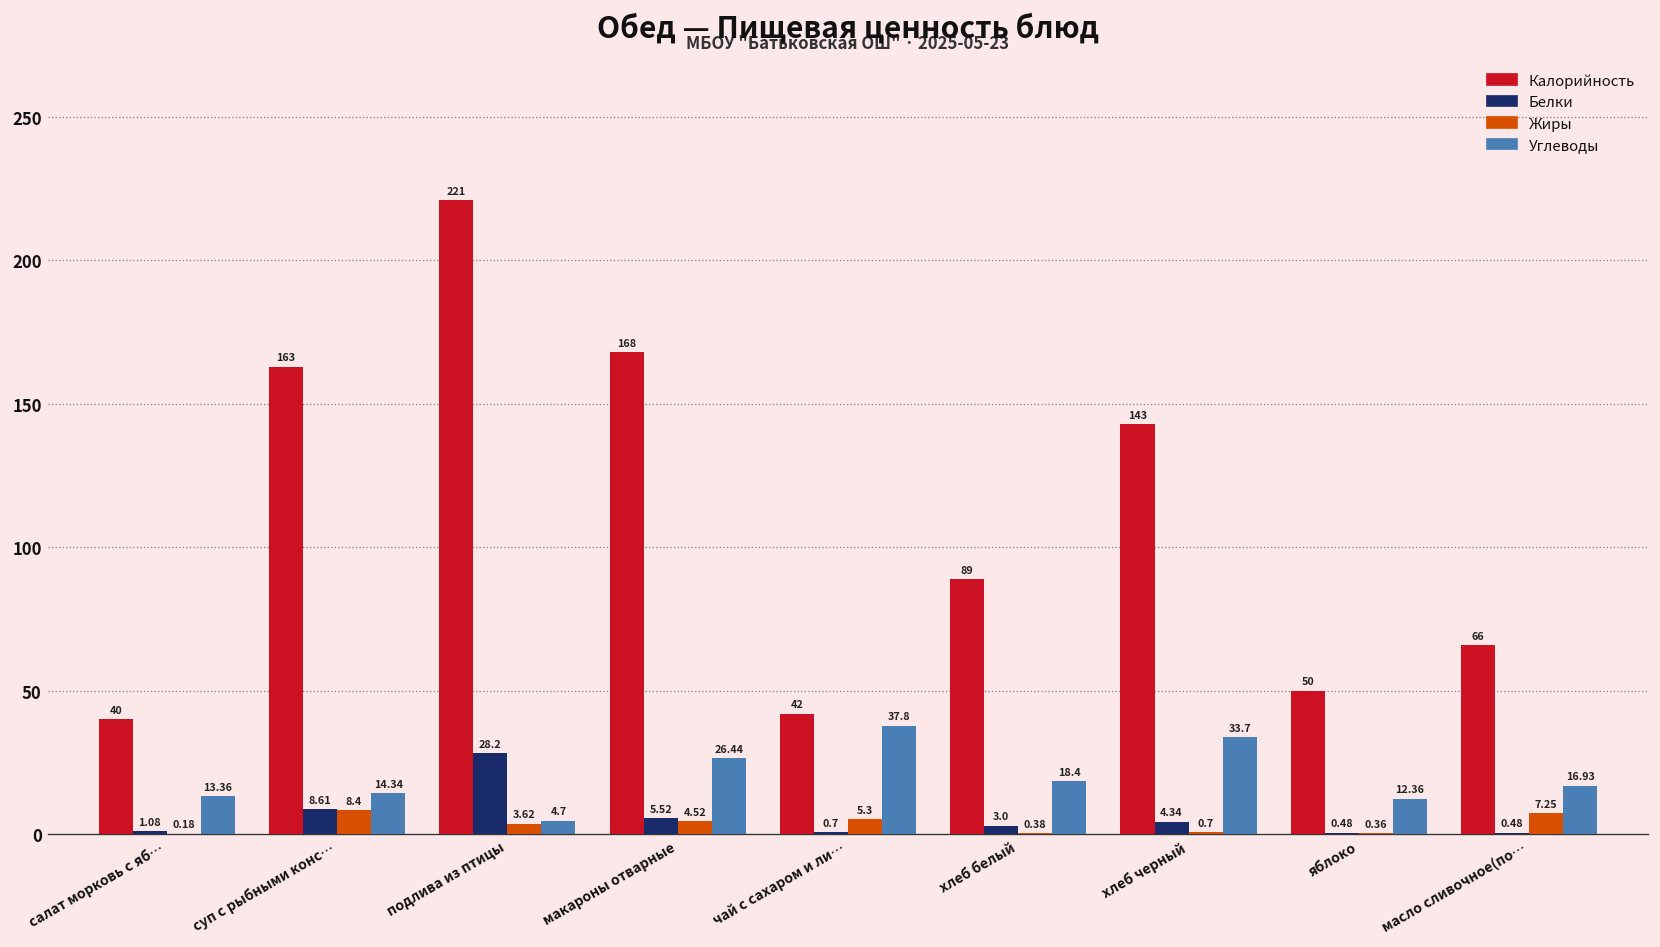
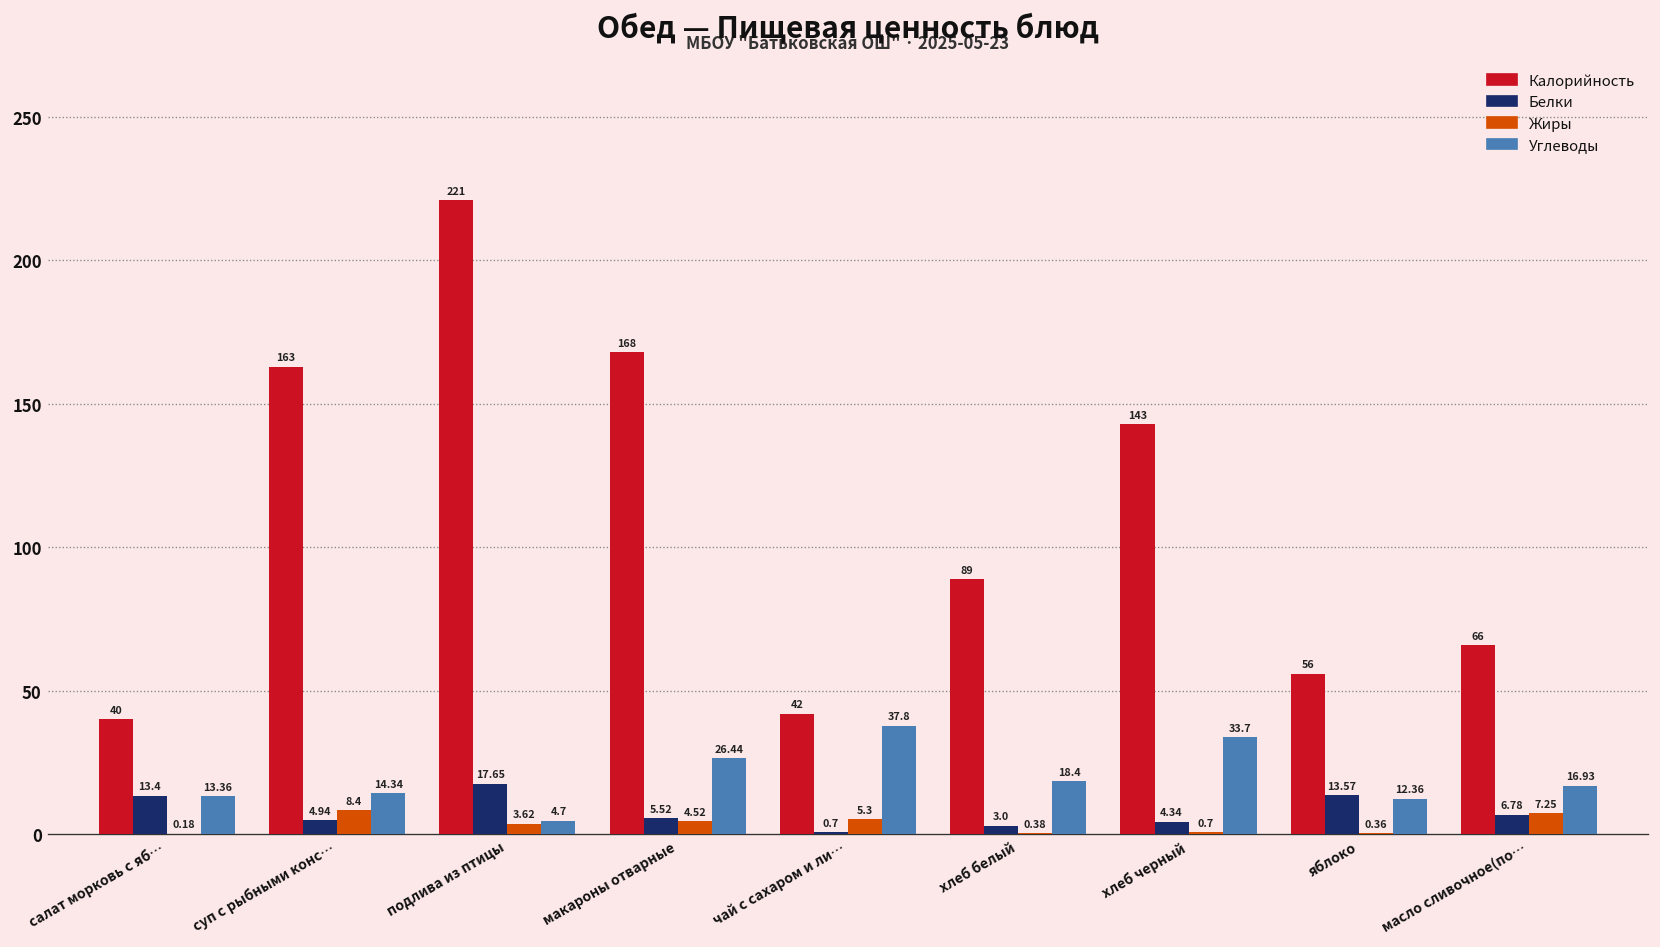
Белки, салат морковь с яб…: 1.08 -> 13.4
Белки, суп с рыбными конс…: 8.61 -> 4.94
Белки, подлива из птицы: 28.2 -> 17.65
Калорийность, яблоко: 50 -> 56
Белки, яблоко: 0.48 -> 13.57
Белки, масло сливочное(по…: 0.48 -> 6.78
